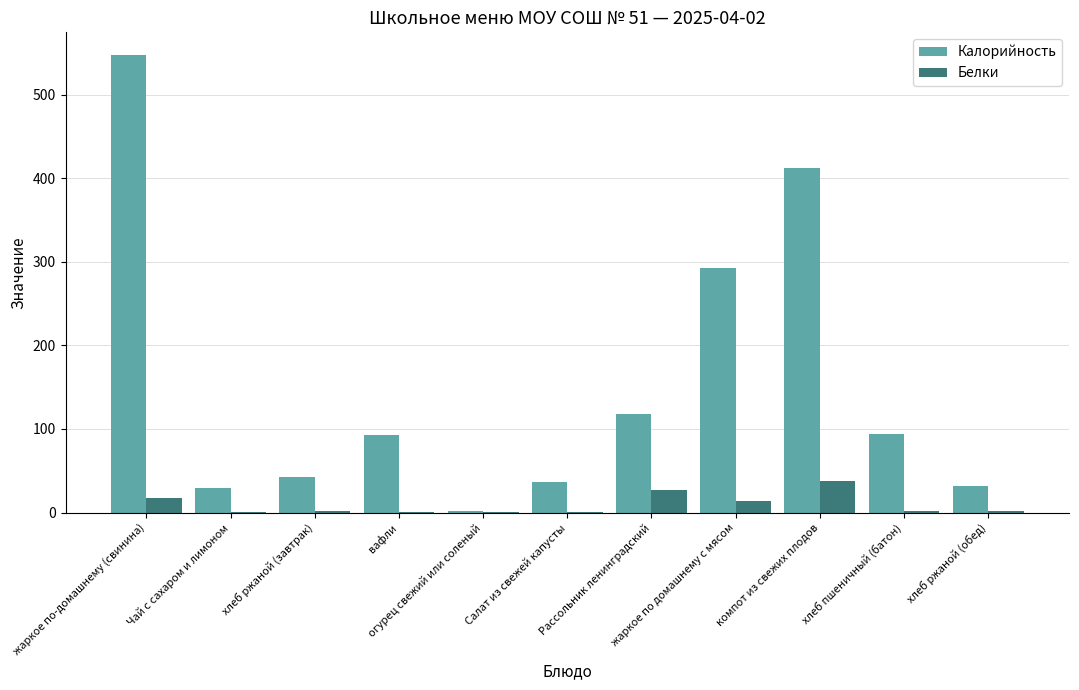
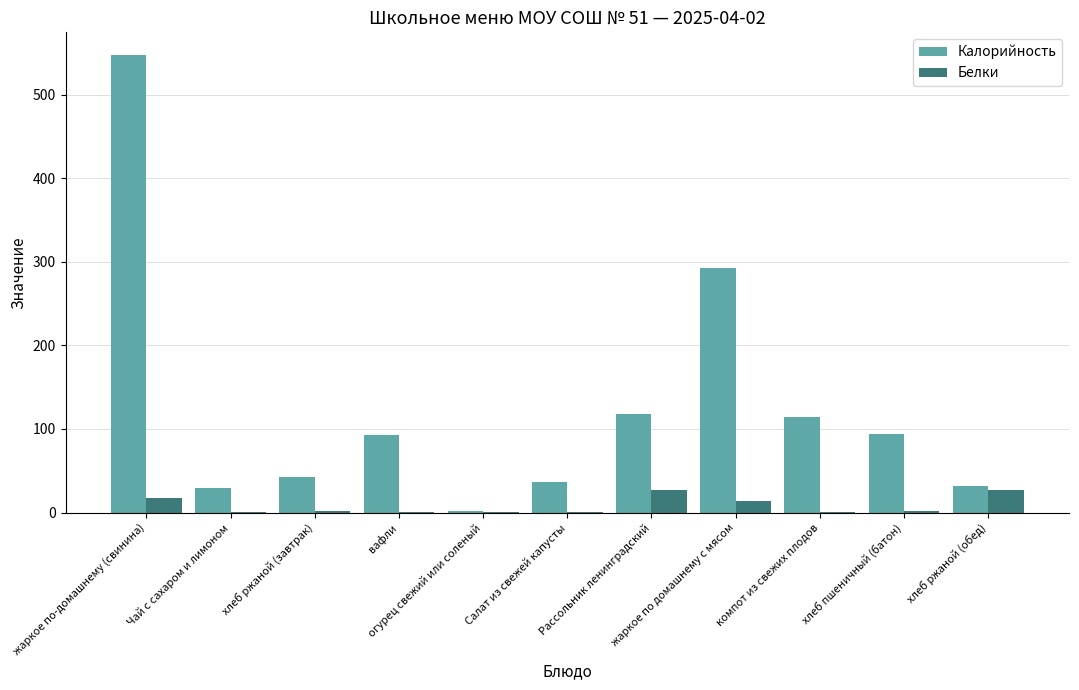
Калорийность, компот из свежих плодов: 410 -> 110
Белки, компот из свежих плодов: 40 -> 0
Белки, хлеб ржаной (обед): 0 -> 30
